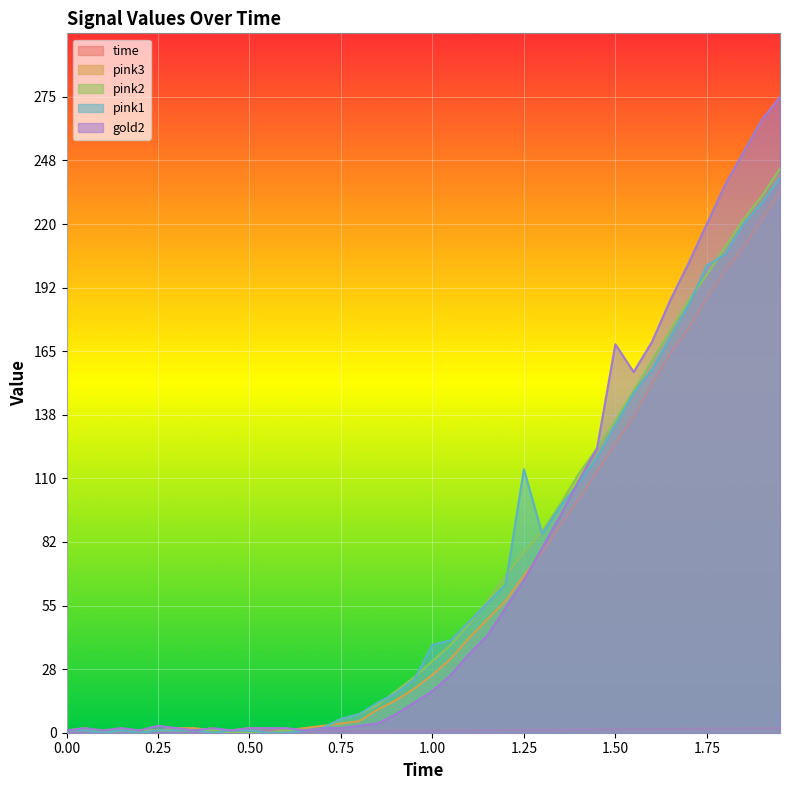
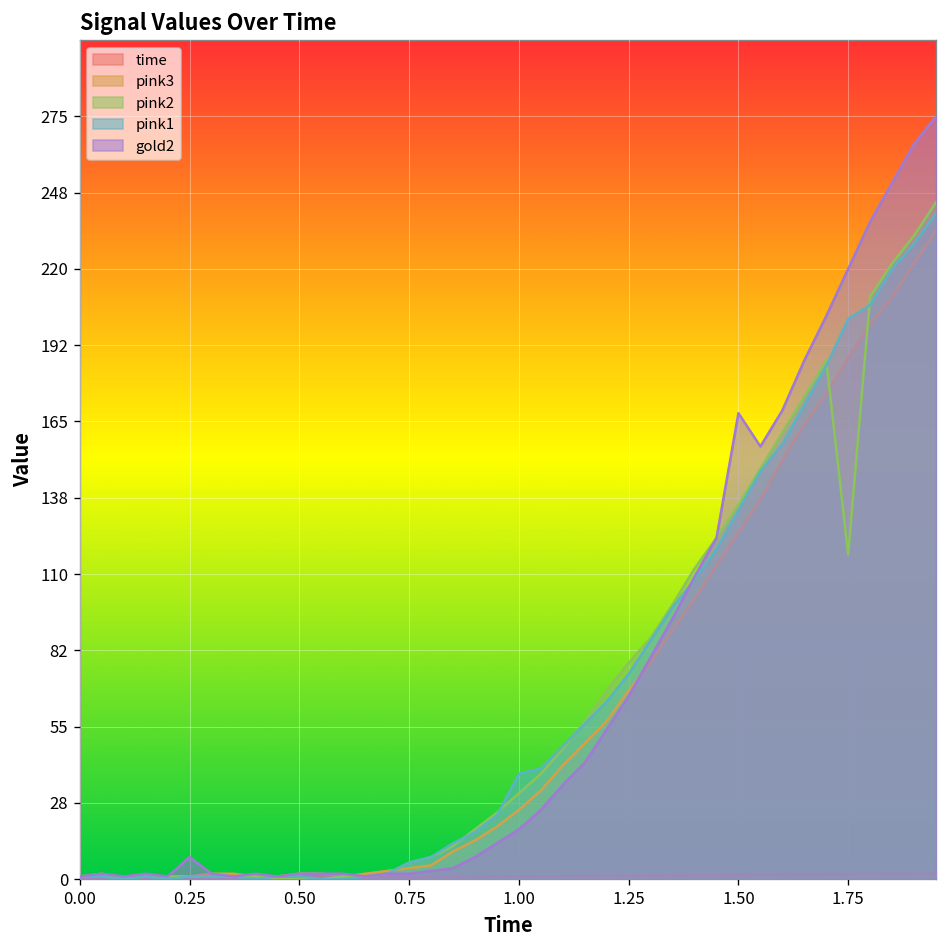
gold2, 0.25: 3 -> 8
pink1, 1.25: 114 -> 74
pink2, 1.75: 198 -> 117
